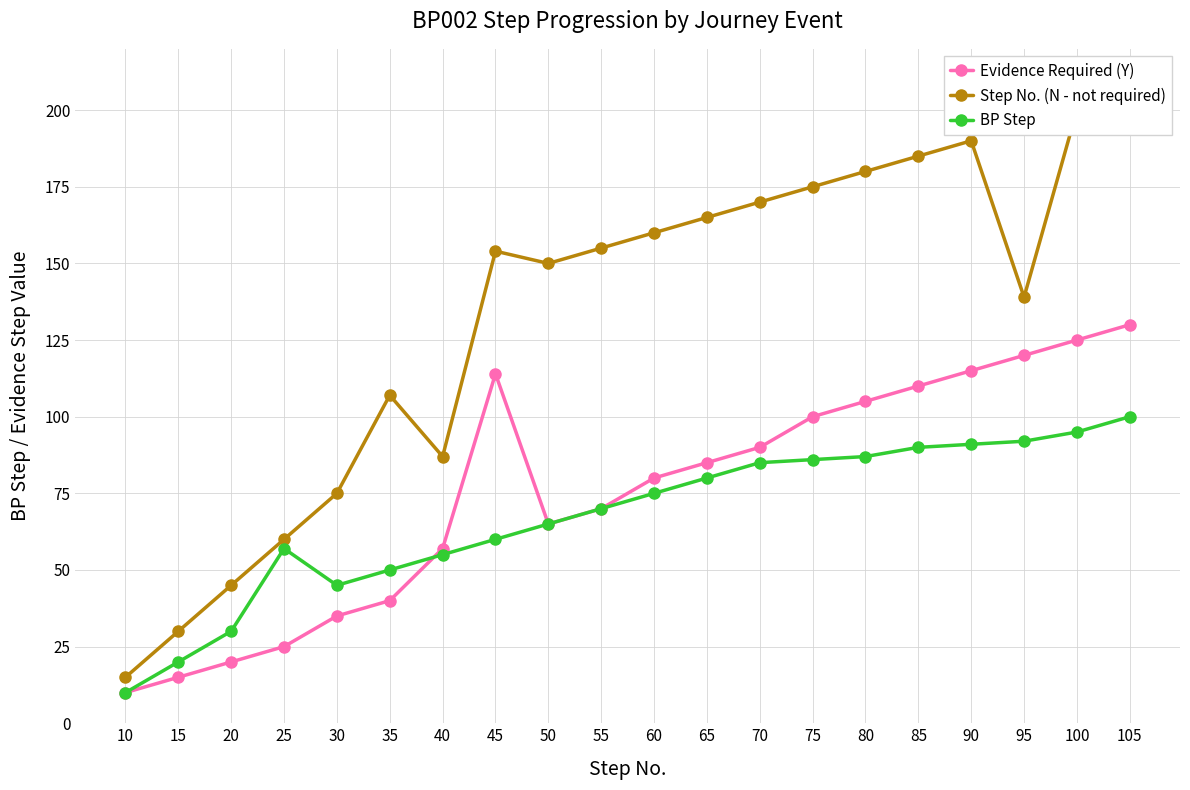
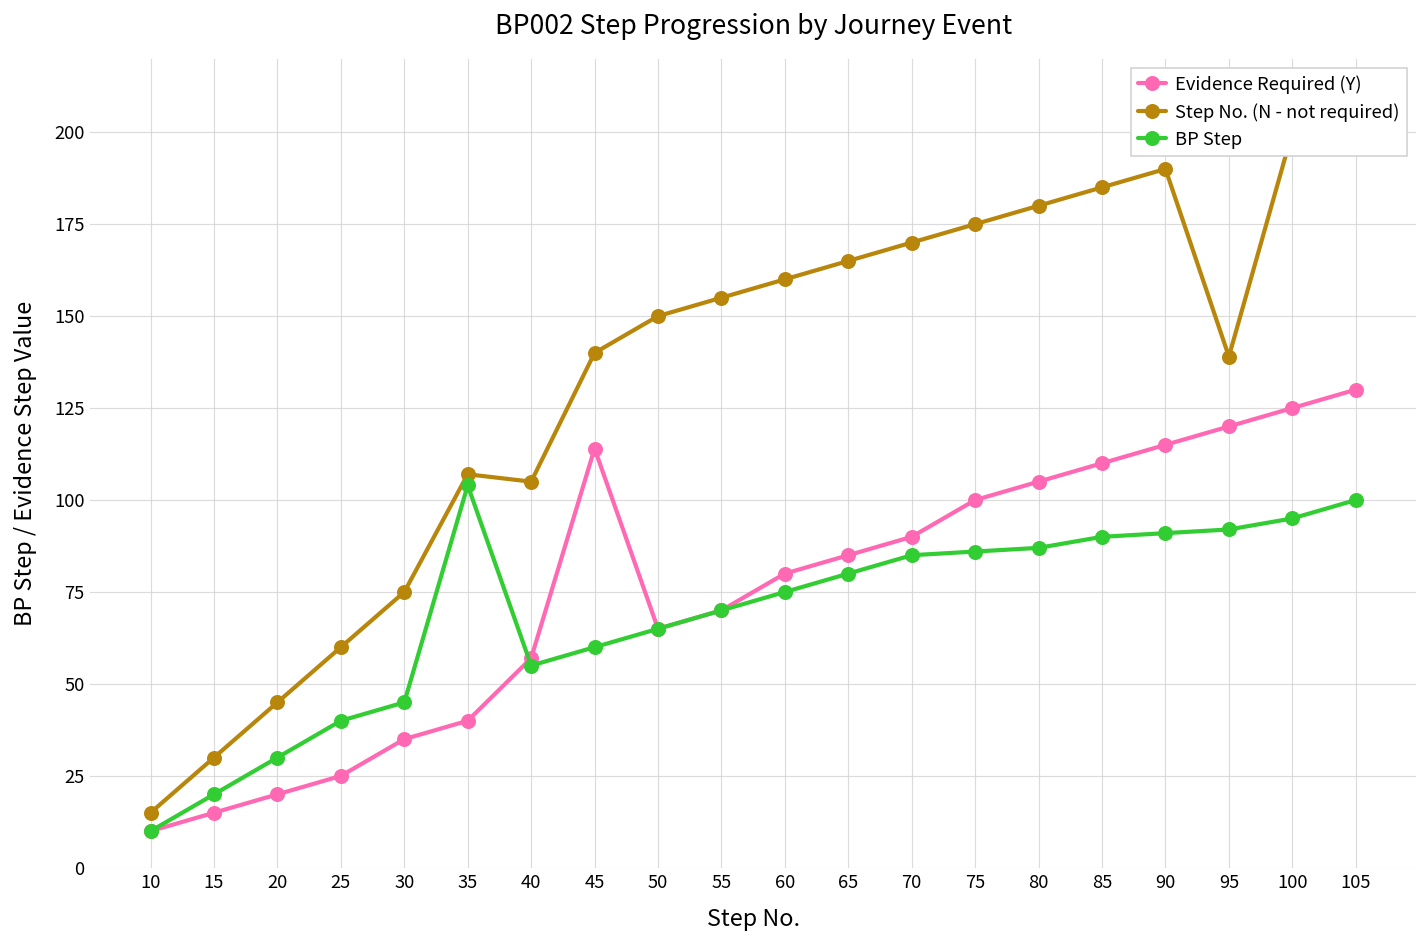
BP Step, 25: 57 -> 40
BP Step, 35: 50 -> 104
Step No. (N - not required), 40: 87 -> 105
Step No. (N - not required), 45: 154 -> 140
